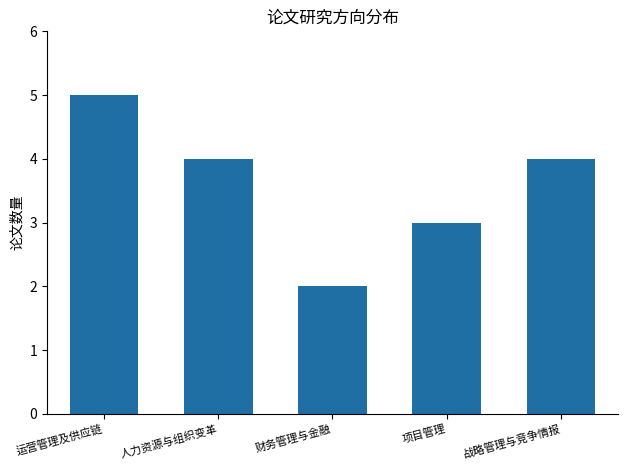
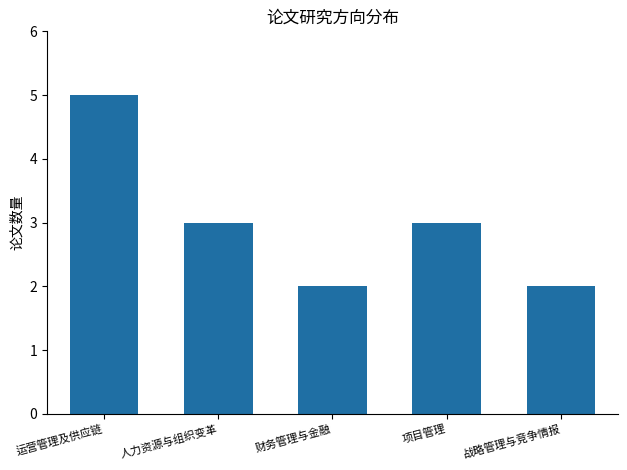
人力资源与组织变革: 4 -> 3
战略管理与竞争情报: 4 -> 2
